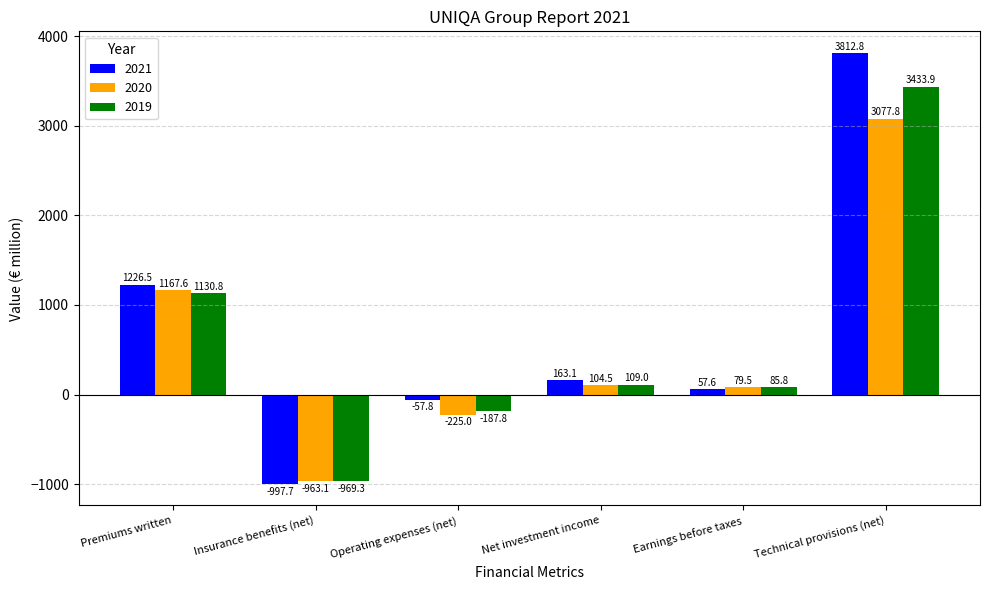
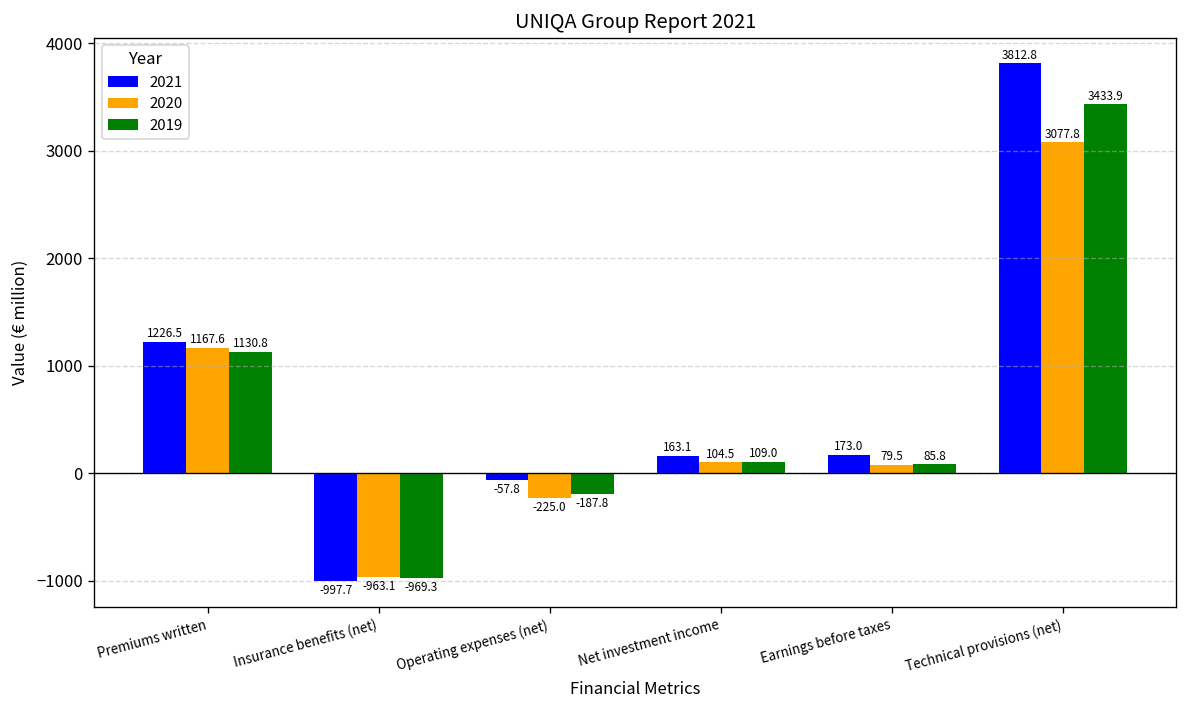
2021, Earnings before taxes: 57.6 -> 173.0
